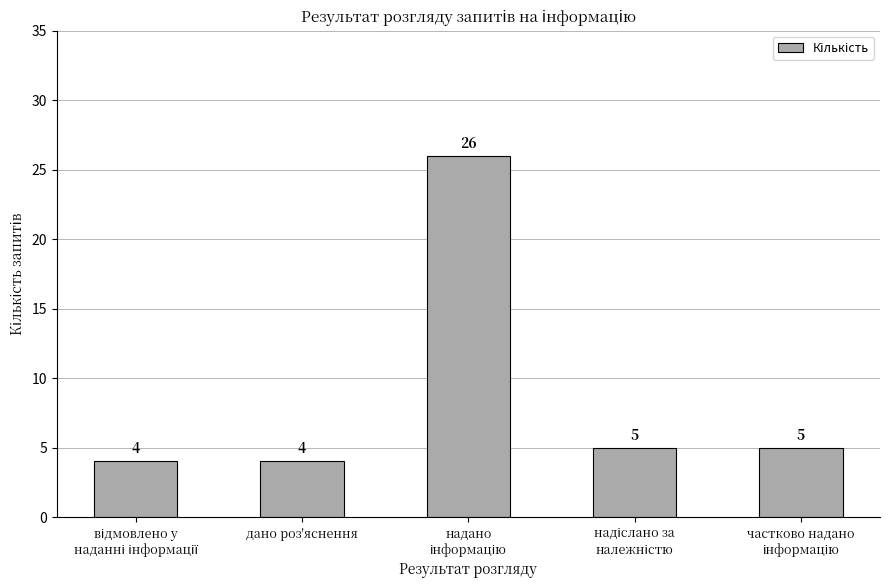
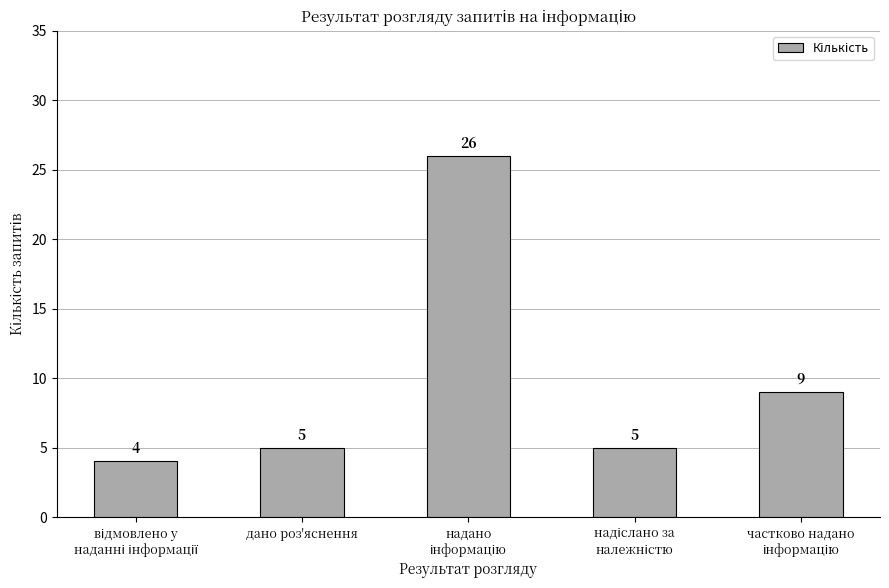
дано роз'яснення: 4 -> 5
частково надано інформацію: 5 -> 9
